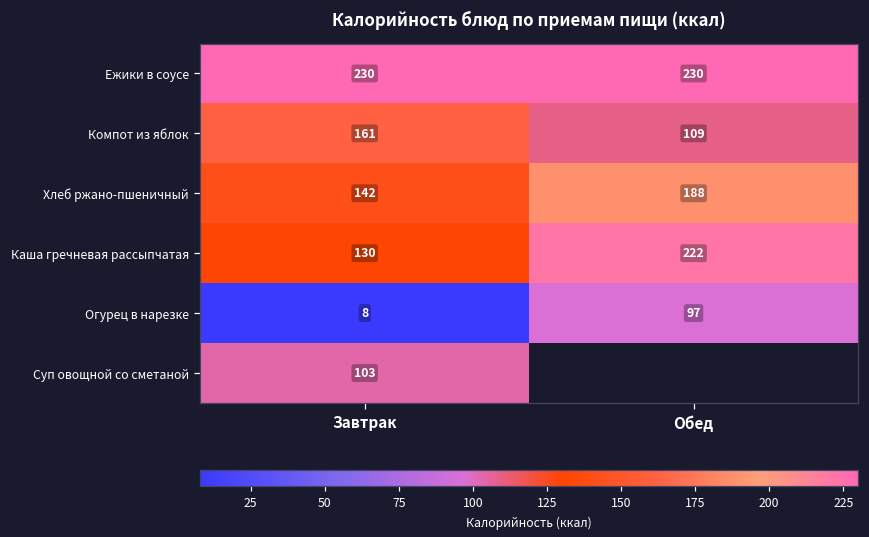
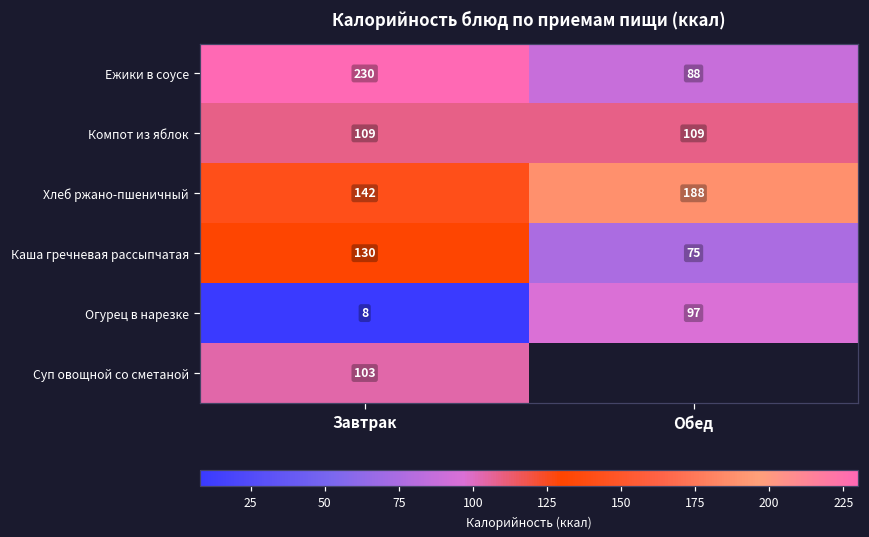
Ежики в соусе, Обед: 230 -> 88
Компот из яблок, Завтрак: 161 -> 109
Каша гречневая рассыпчатая, Обед: 222 -> 75
